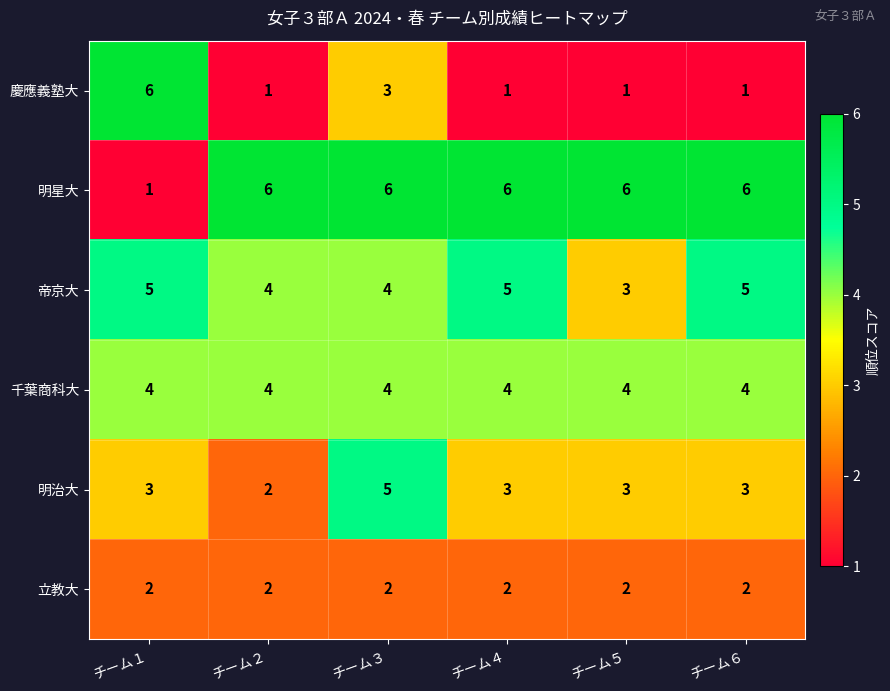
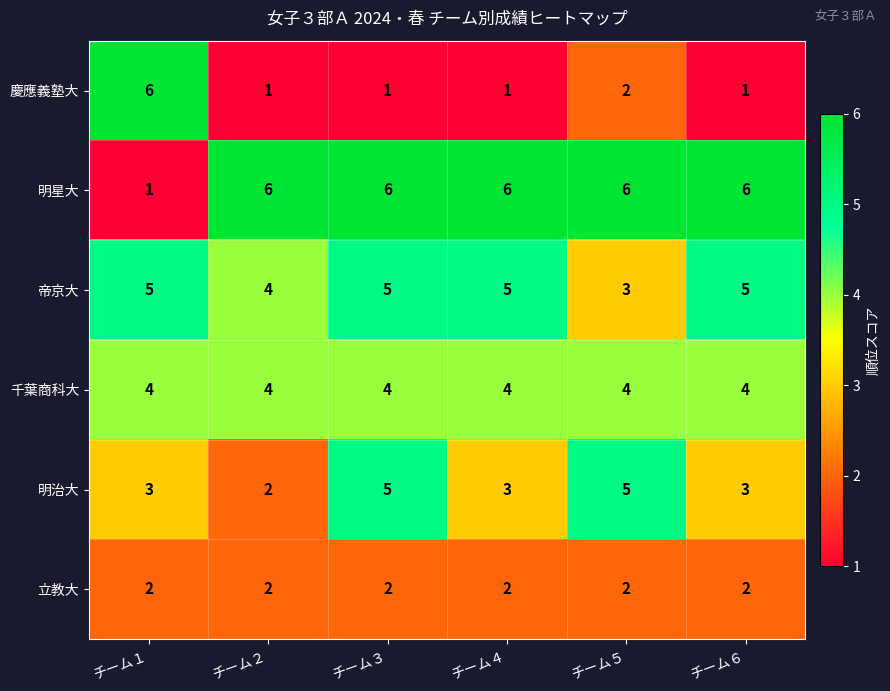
慶應義塾大, チーム３: 3 -> 1
慶應義塾大, チーム５: 1 -> 2
帝京大, チーム３: 4 -> 5
明治大, チーム５: 3 -> 5
